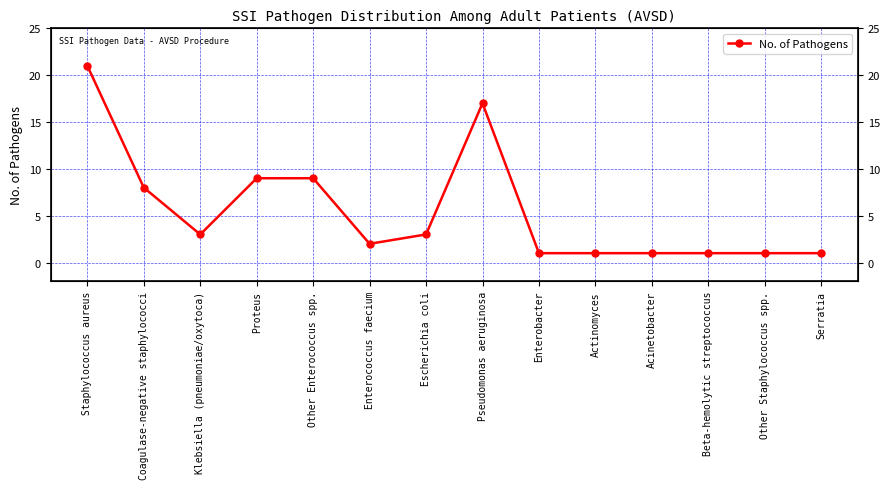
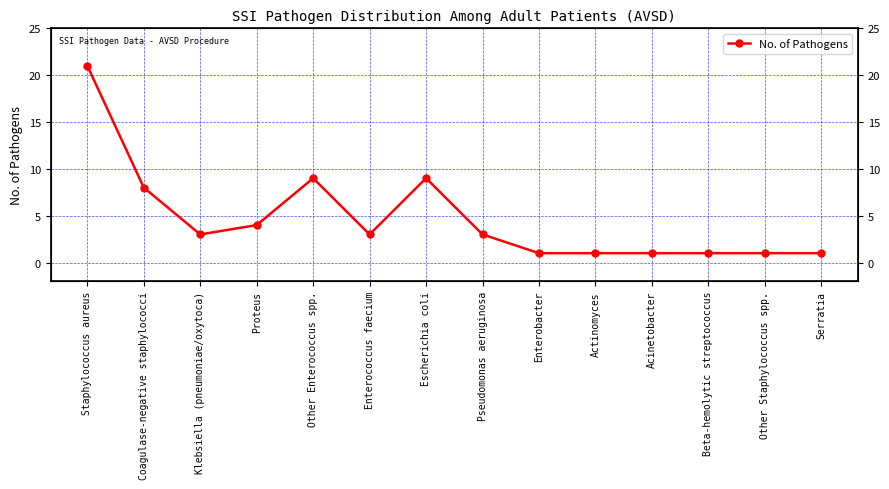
Proteus: 9 -> 4
Enterococcus faecium: 2 -> 3
Escherichia coli: 3 -> 9
Pseudomonas aeruginosa: 17 -> 3
